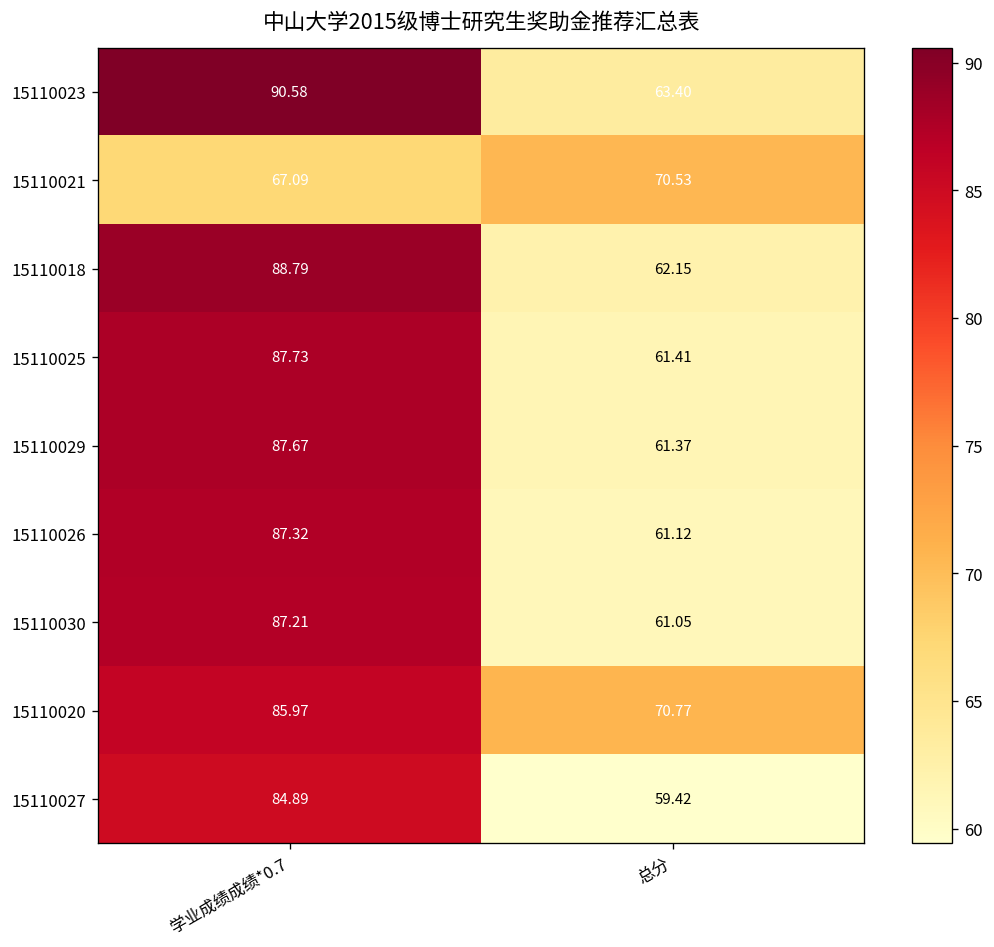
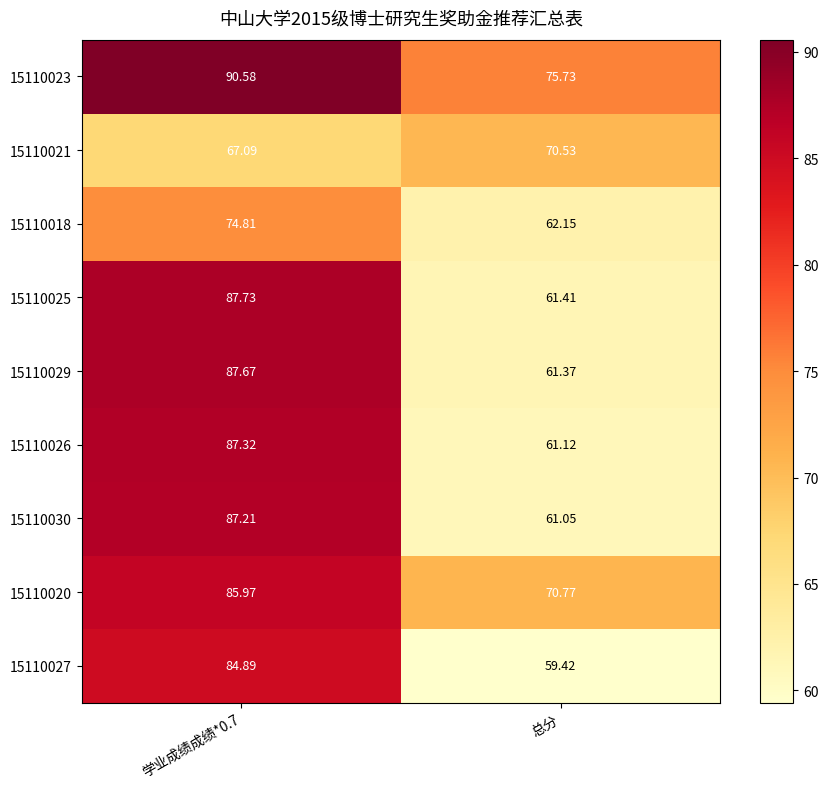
15110023, 总分: 63.40 -> 75.73
15110018, 学业成绩成绩*0.7: 88.79 -> 74.81
